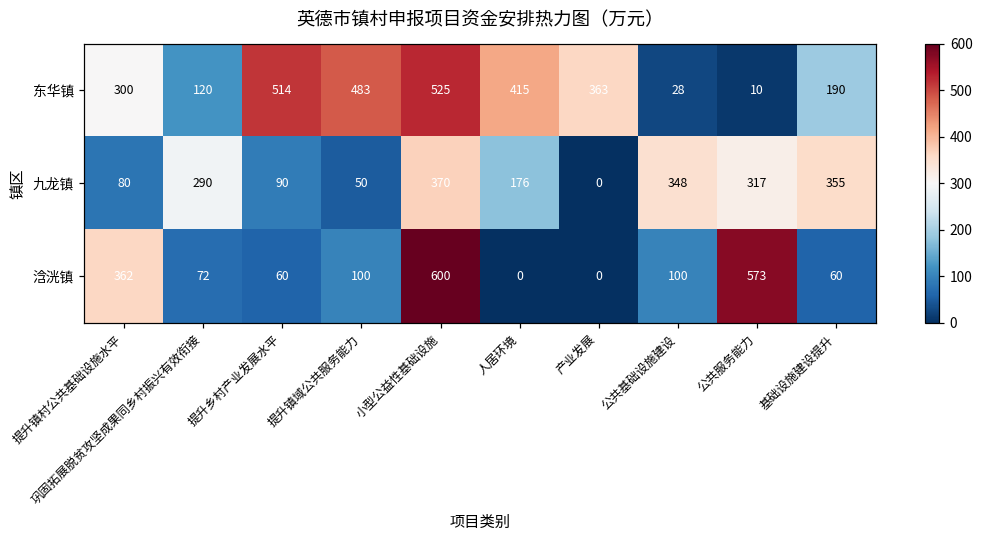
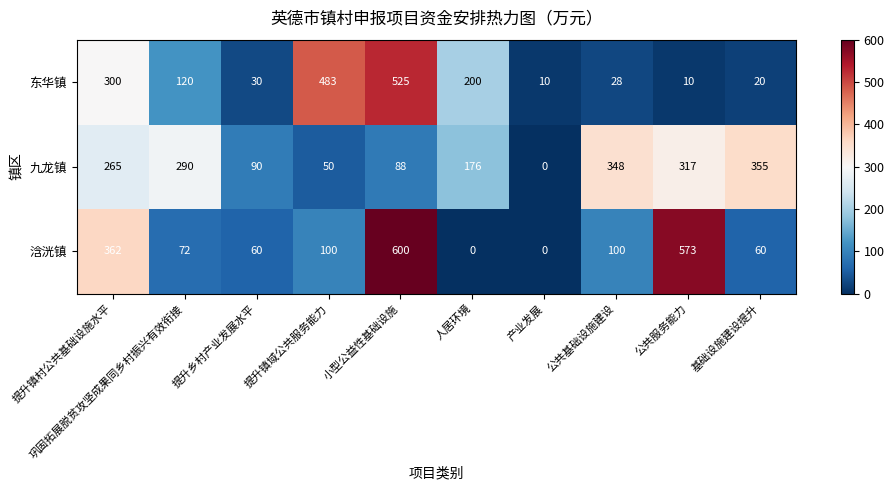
东华镇, 提升乡村产业发展水平: 514 -> 30
东华镇, 人居环境: 415 -> 200
东华镇, 产业发展: 363 -> 10
东华镇, 基础设施建设提升: 190 -> 20
九龙镇, 提升镇村公共基础设施水平: 80 -> 265
九龙镇, 小型公益性基础设施: 370 -> 88
